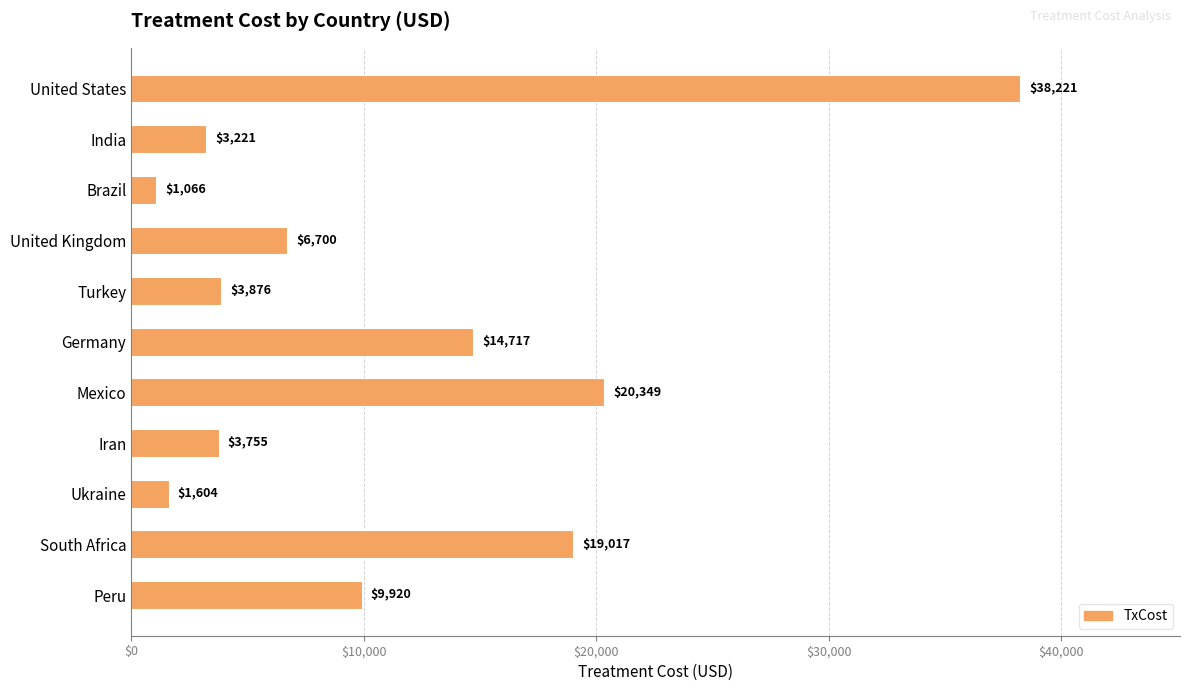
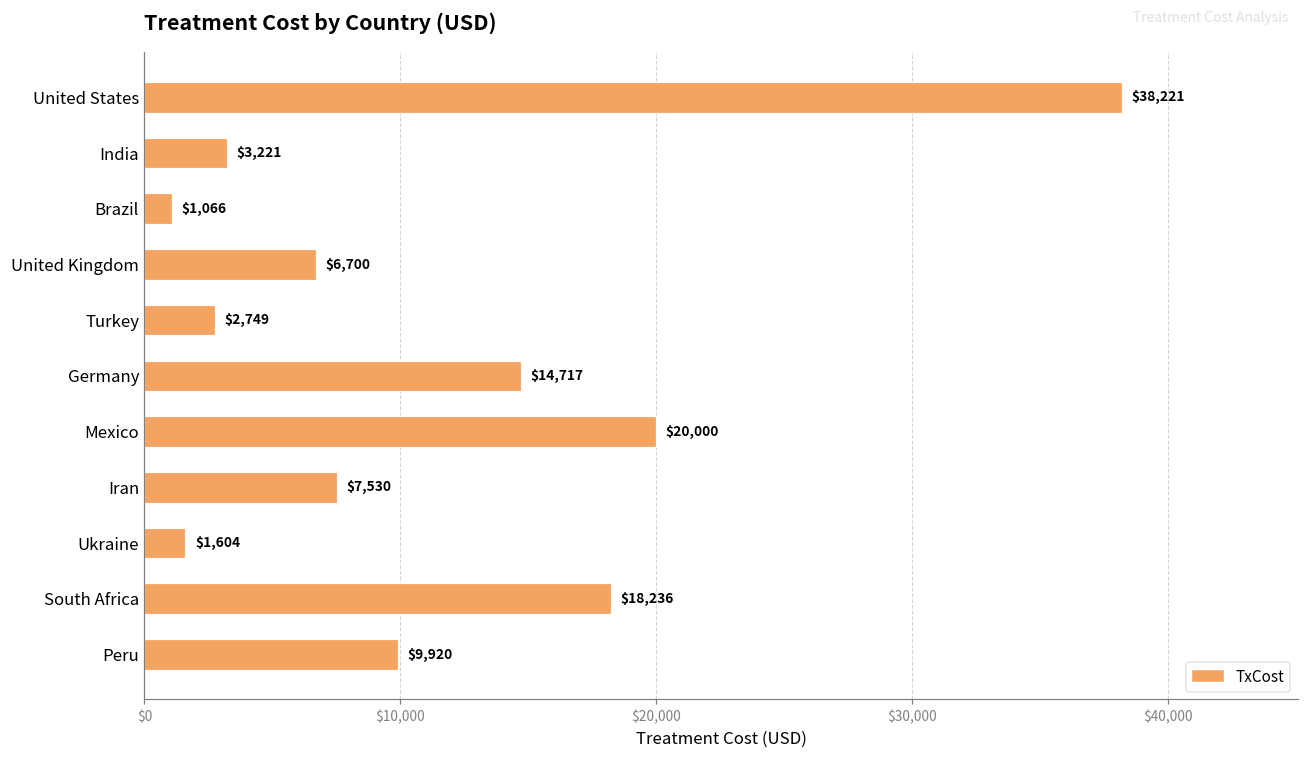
Turkey: $3,876 -> $2,749
Mexico: $20,349 -> $20,000
Iran: $3,755 -> $7,530
South Africa: $19,017 -> $18,236
